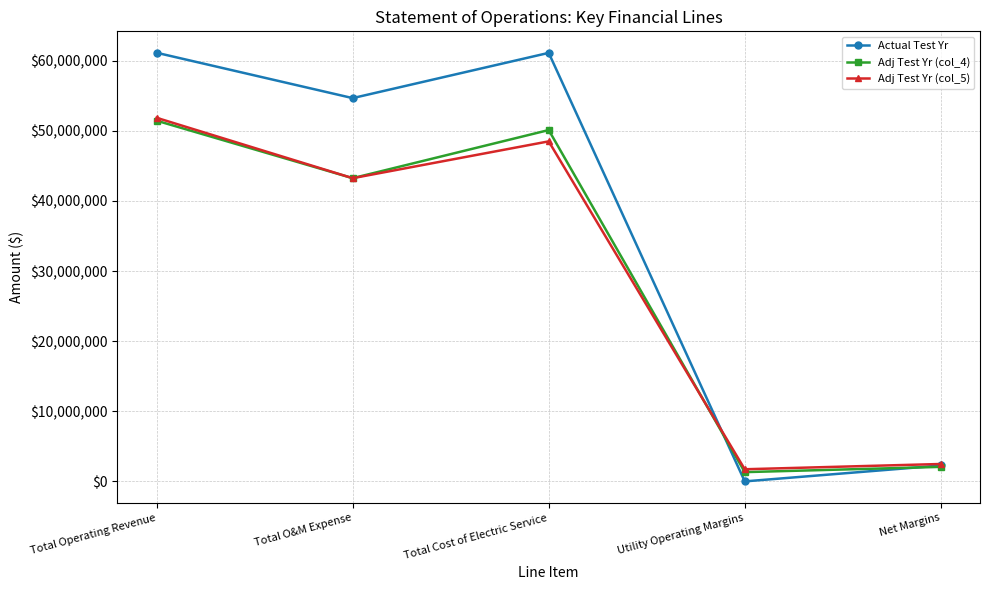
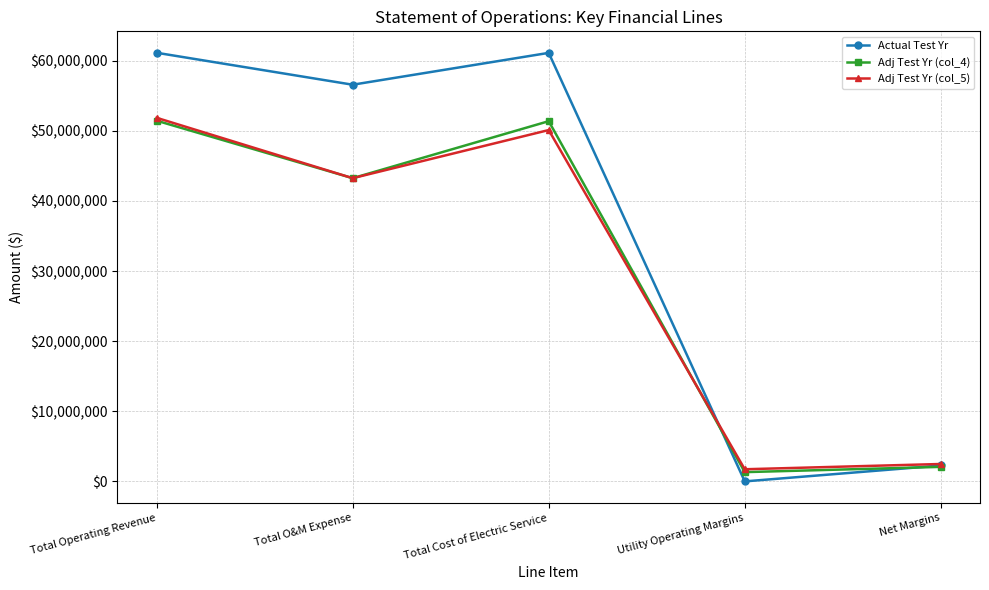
Actual Test Yr, Total O&M Expense: $55,000,000 -> $57,000,000
Adj Test Yr (col_4), Total Cost of Electric Service: $50,000,000 -> $51,000,000
Adj Test Yr (col_5), Total Cost of Electric Service: $48,000,000 -> $50,000,000
